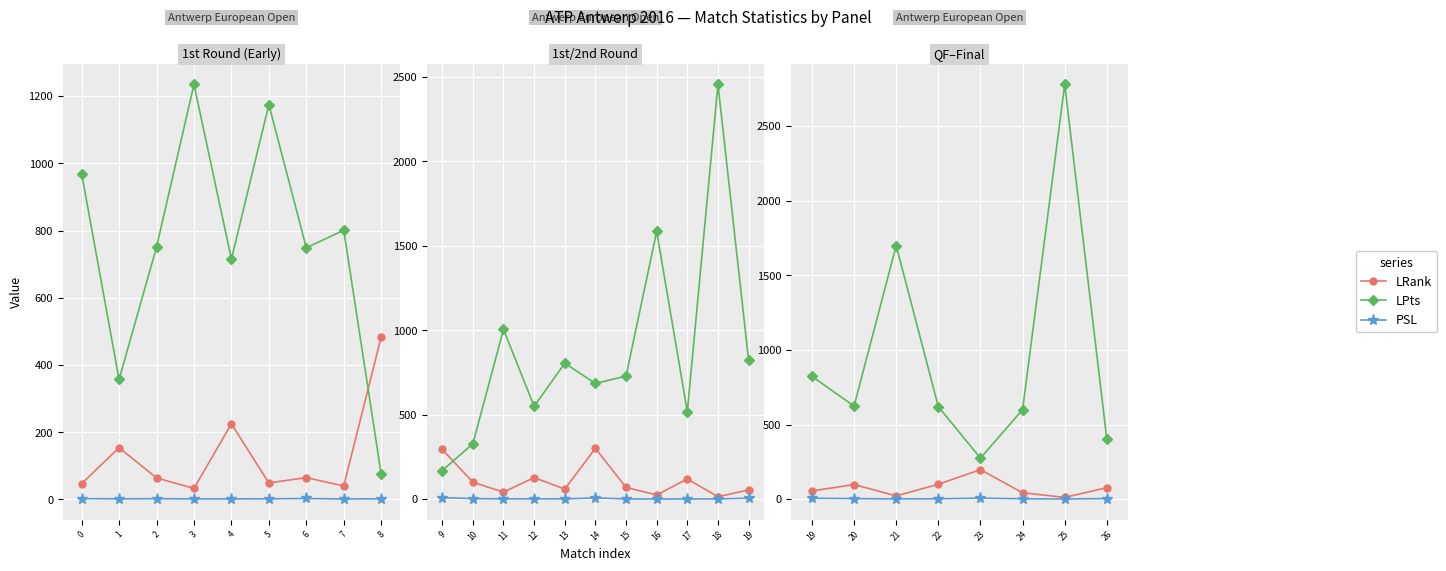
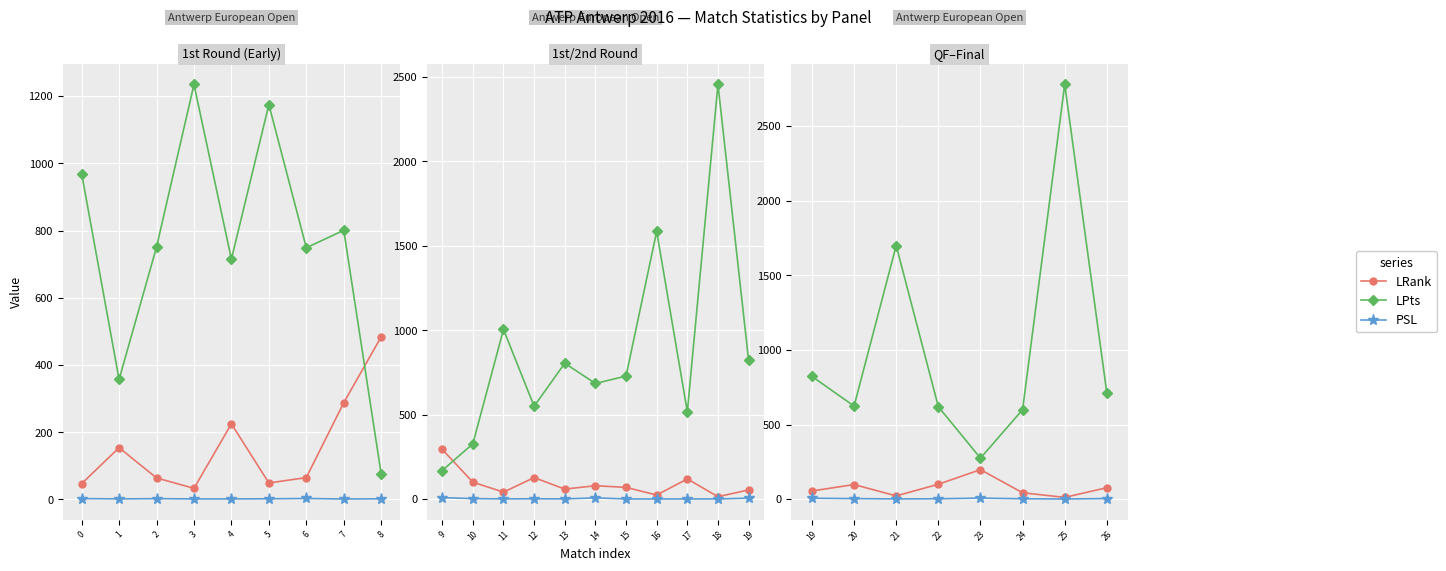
1st Round (Early), LRank, 7: 40 -> 290
1st/2nd Round, LRank, 14: 300 -> 80
QF–Final, LPts, 26: 400 -> 710
